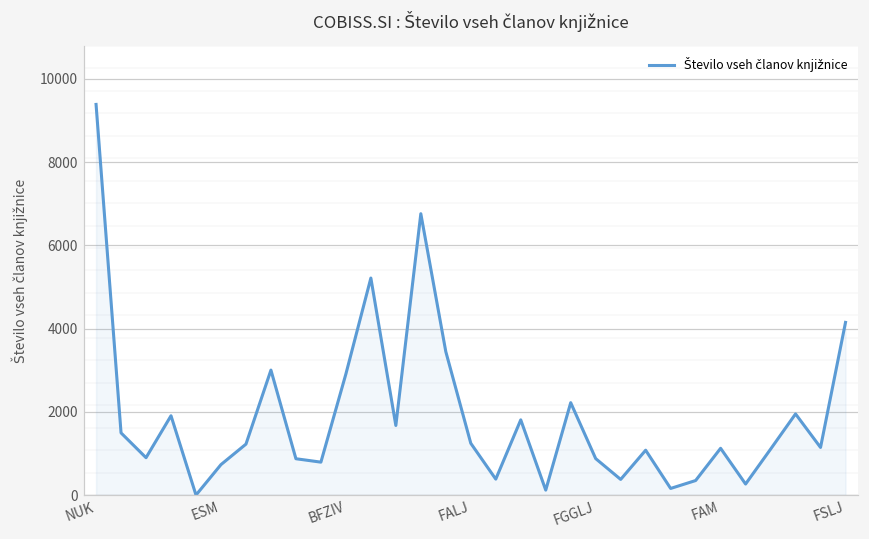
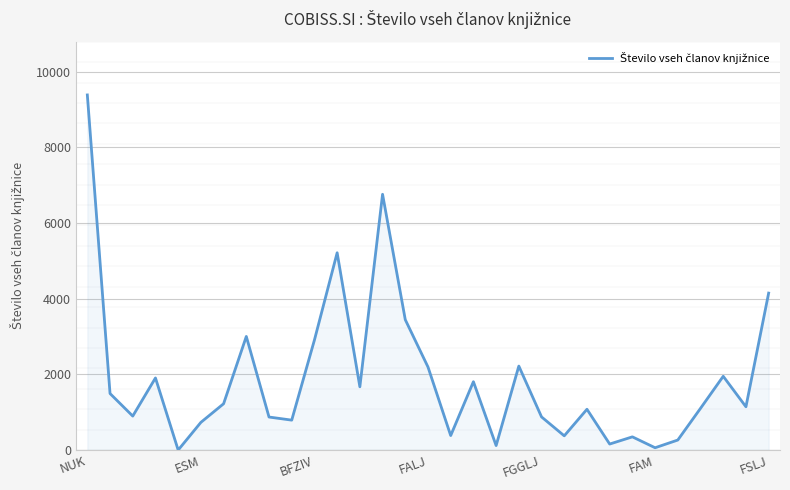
FALJ: 1200 -> 2200
FAM: 1100 -> 100
